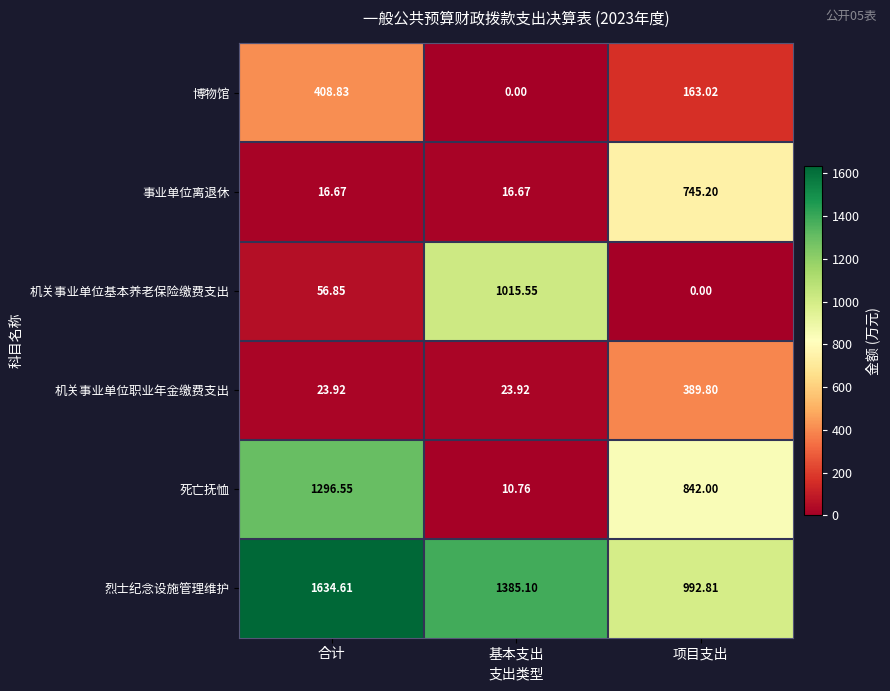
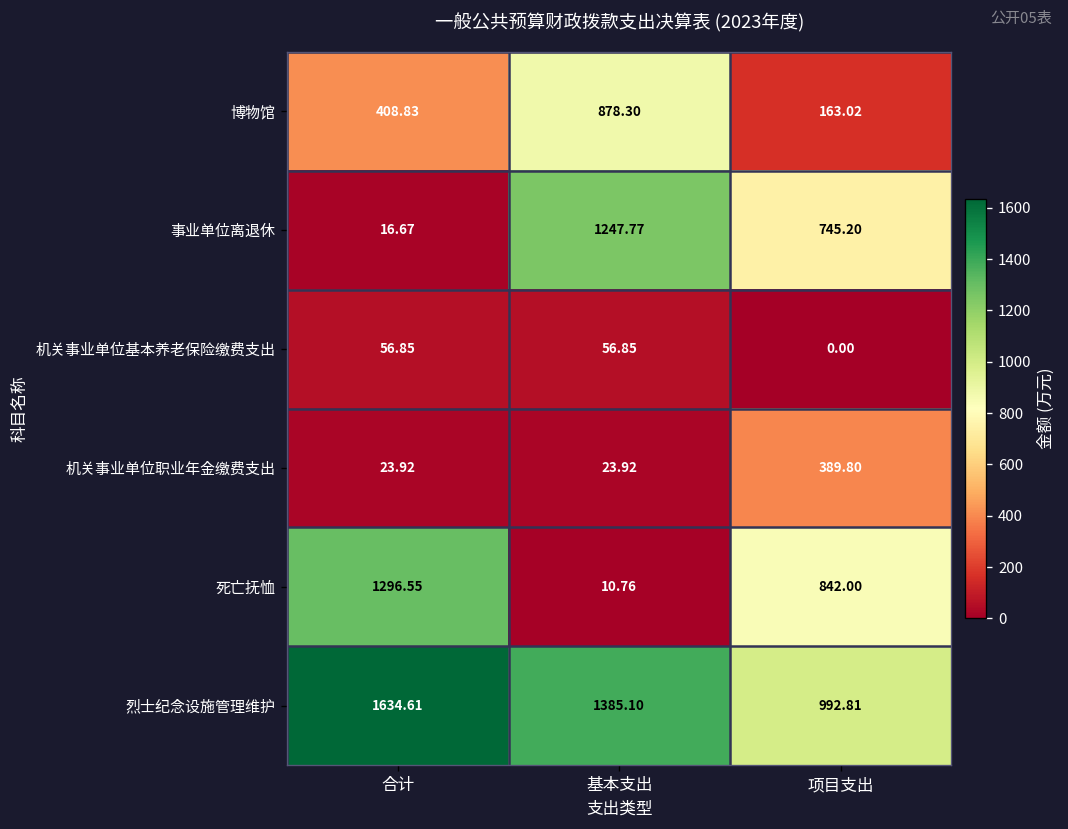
博物馆, 基本支出: 0.00 -> 878.30
事业单位离退休, 基本支出: 16.67 -> 1247.77
机关事业单位基本养老保险缴费支出, 基本支出: 1015.55 -> 56.85
